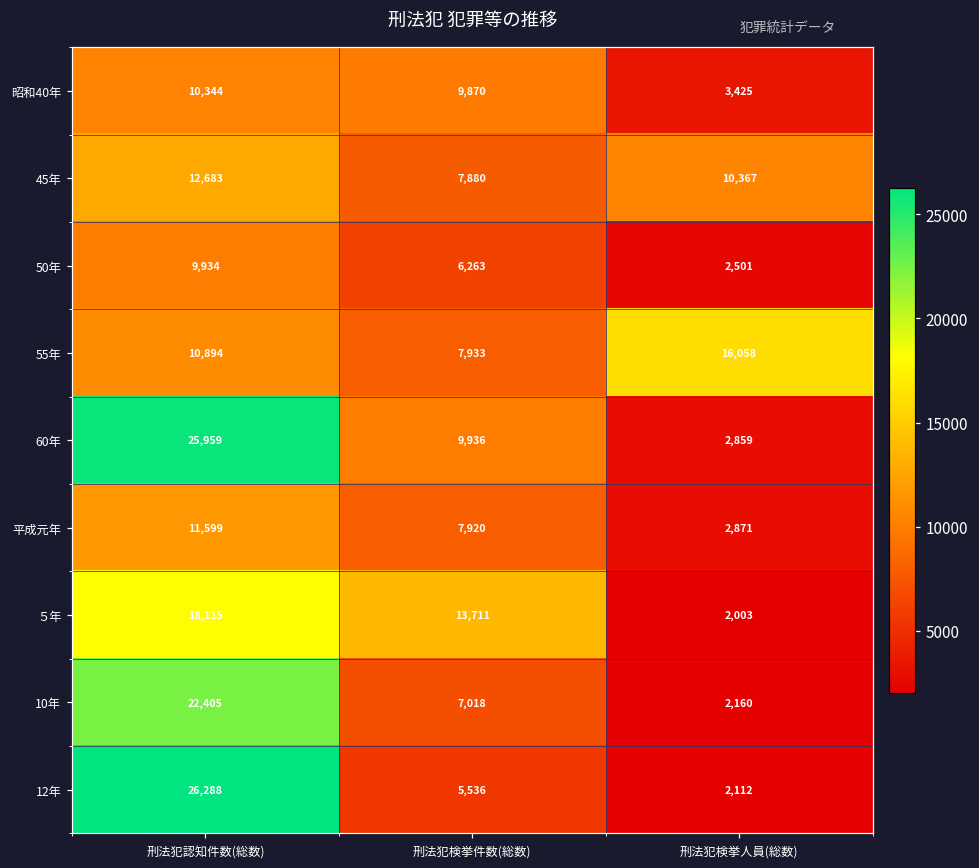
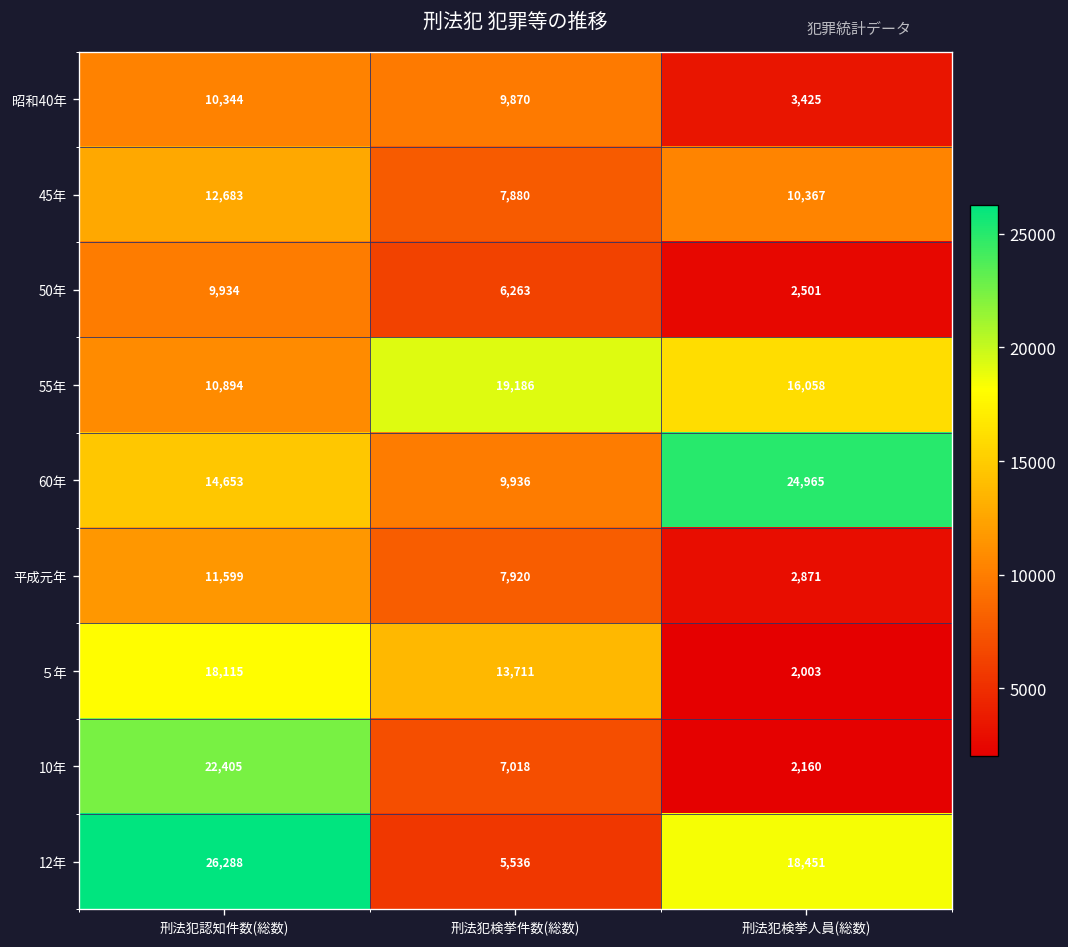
55年, 刑法犯検挙件数(総数): 7,933 -> 19,186
60年, 刑法犯認知件数(総数): 25,959 -> 14,653
60年, 刑法犯検挙人員(総数): 2,859 -> 24,965
12年, 刑法犯検挙人員(総数): 2,112 -> 18,451
